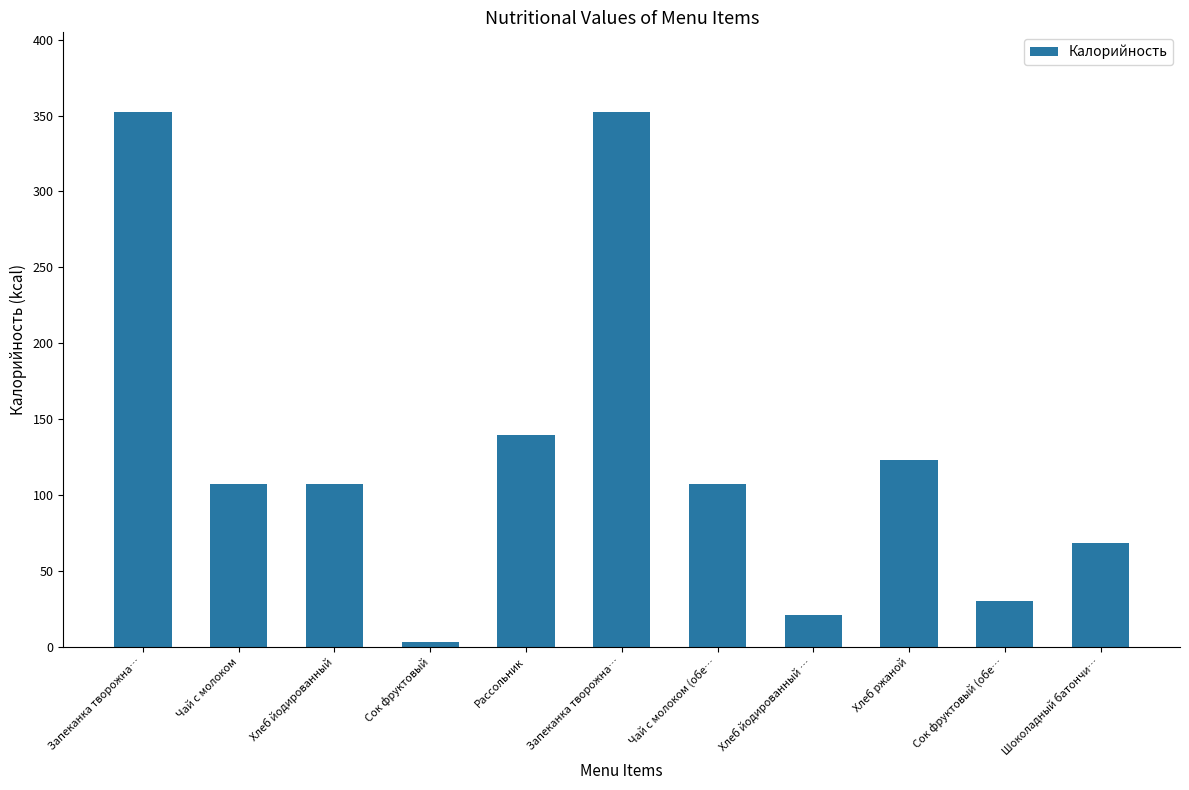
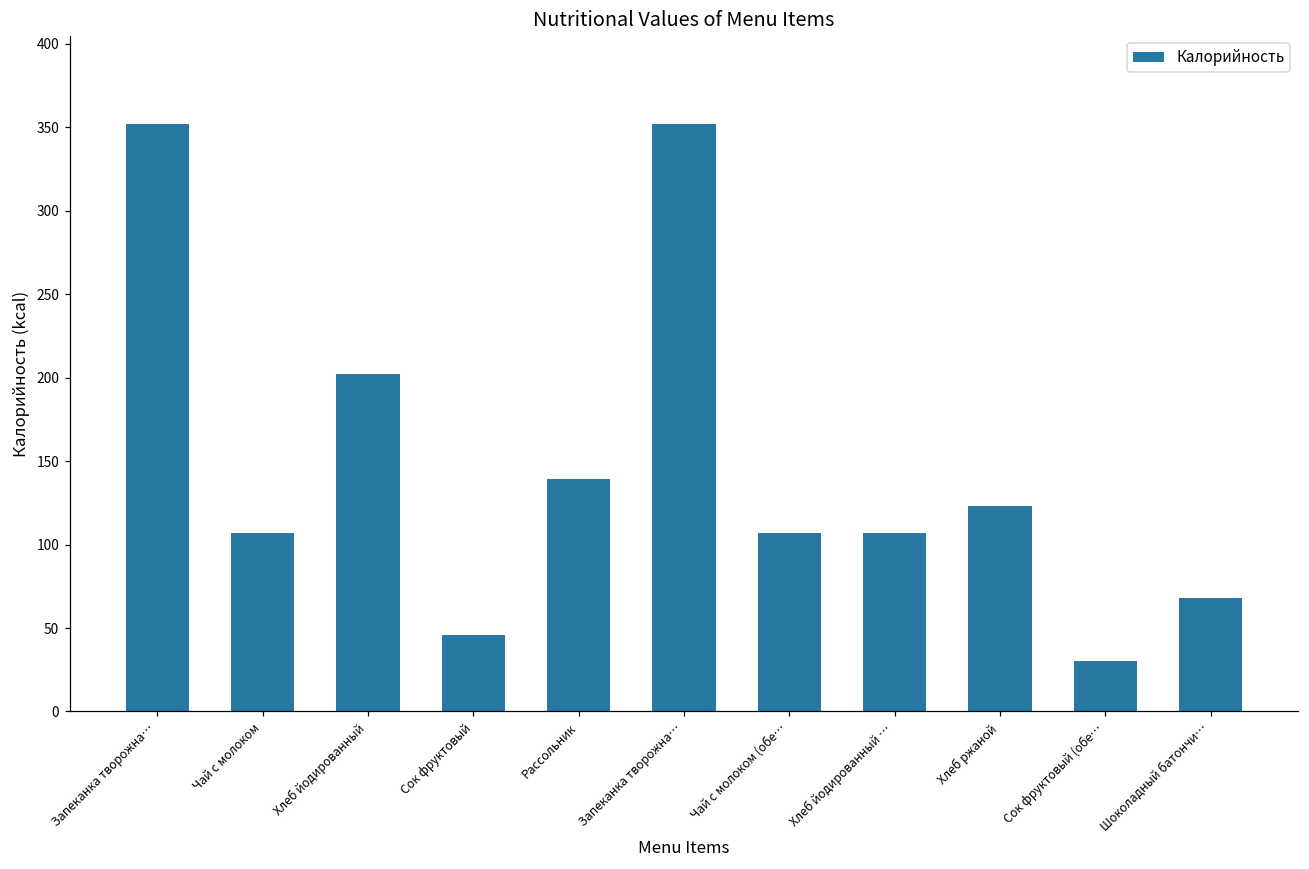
Хлеб йодированный: 107 -> 202
Сок фруктовый: 3 -> 46
Хлеб йодированный …: 21 -> 107
